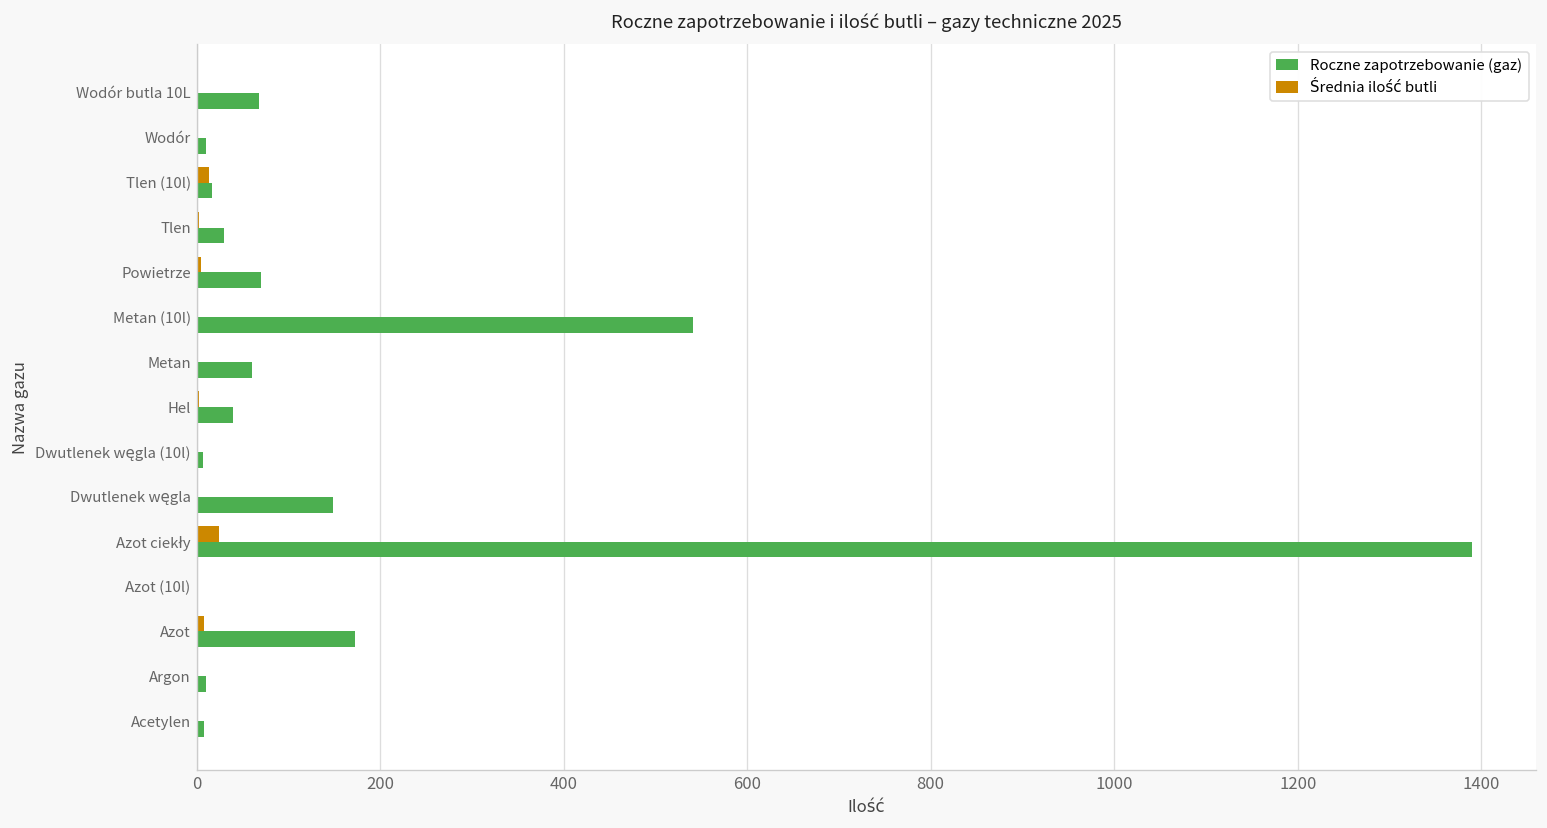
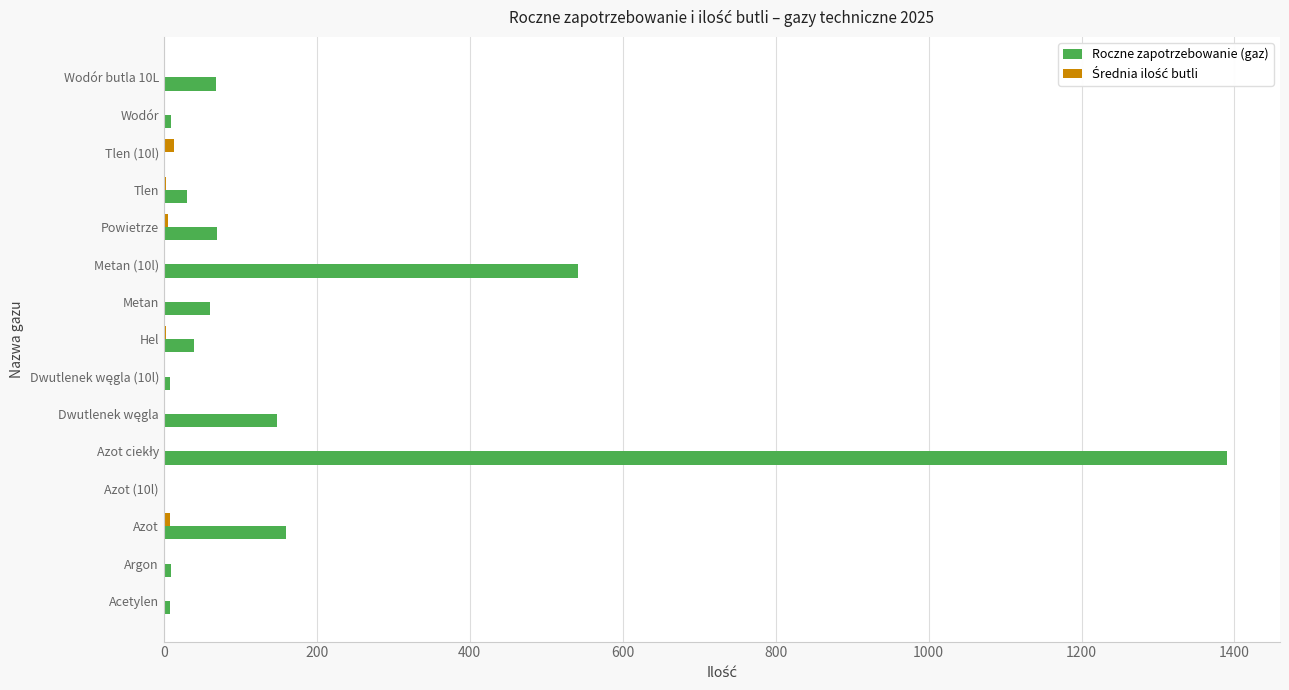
Roczne zapotrzebowanie (gaz), Tlen (10l): 20 -> 0
Średnia ilość butli, Azot ciekły: 30 -> 0
Roczne zapotrzebowanie (gaz), Azot: 170 -> 160
